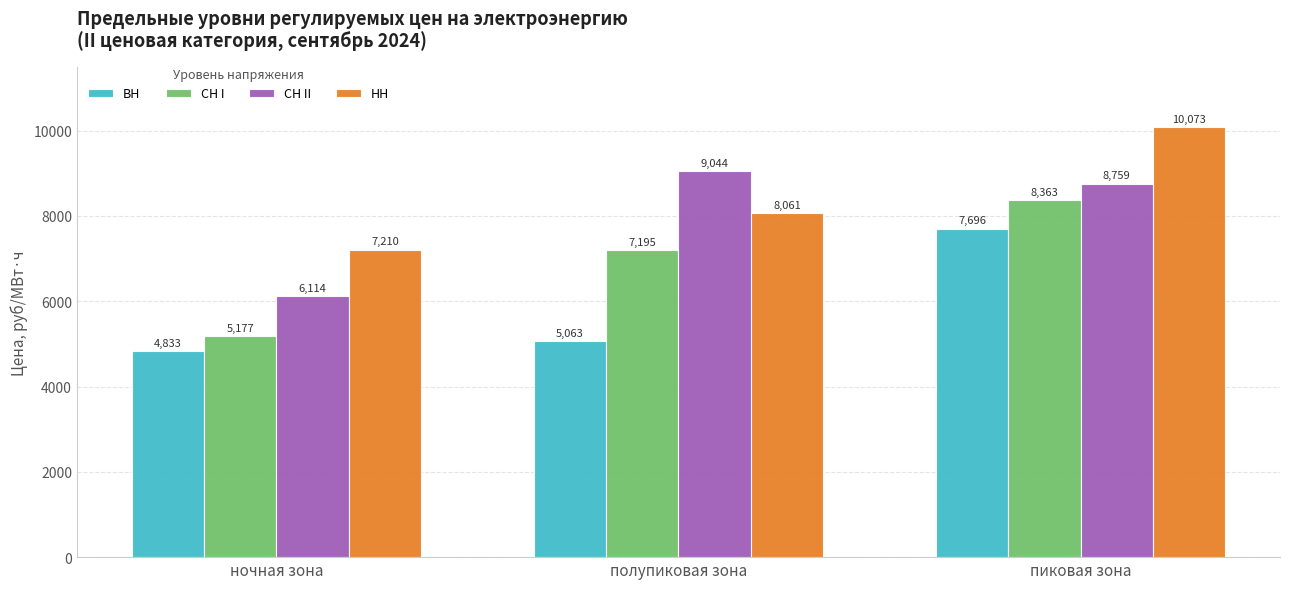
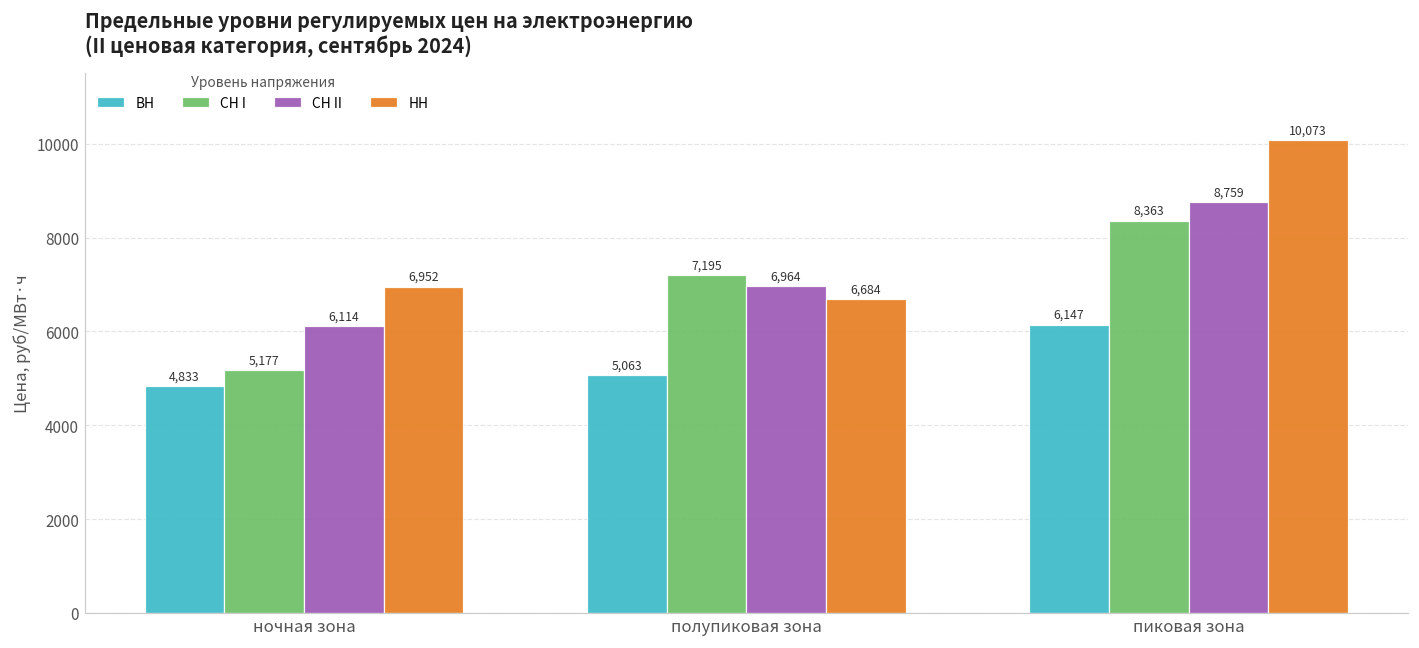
НН, ночная зона: 7,210 -> 6,952
СН II, полупиковая зона: 9,044 -> 6,964
НН, полупиковая зона: 8,061 -> 6,684
ВН, пиковая зона: 7,696 -> 6,147
